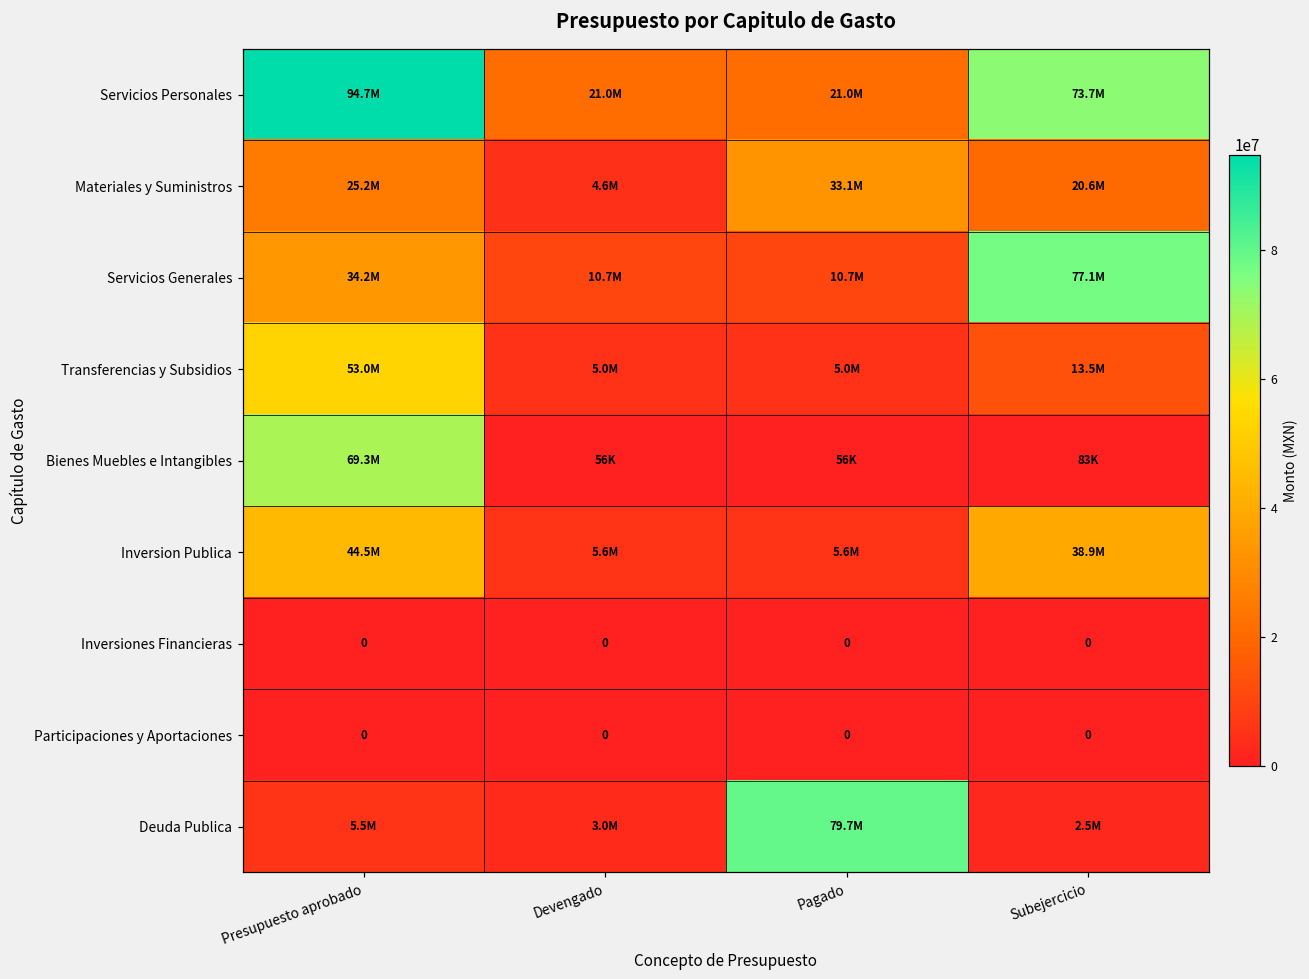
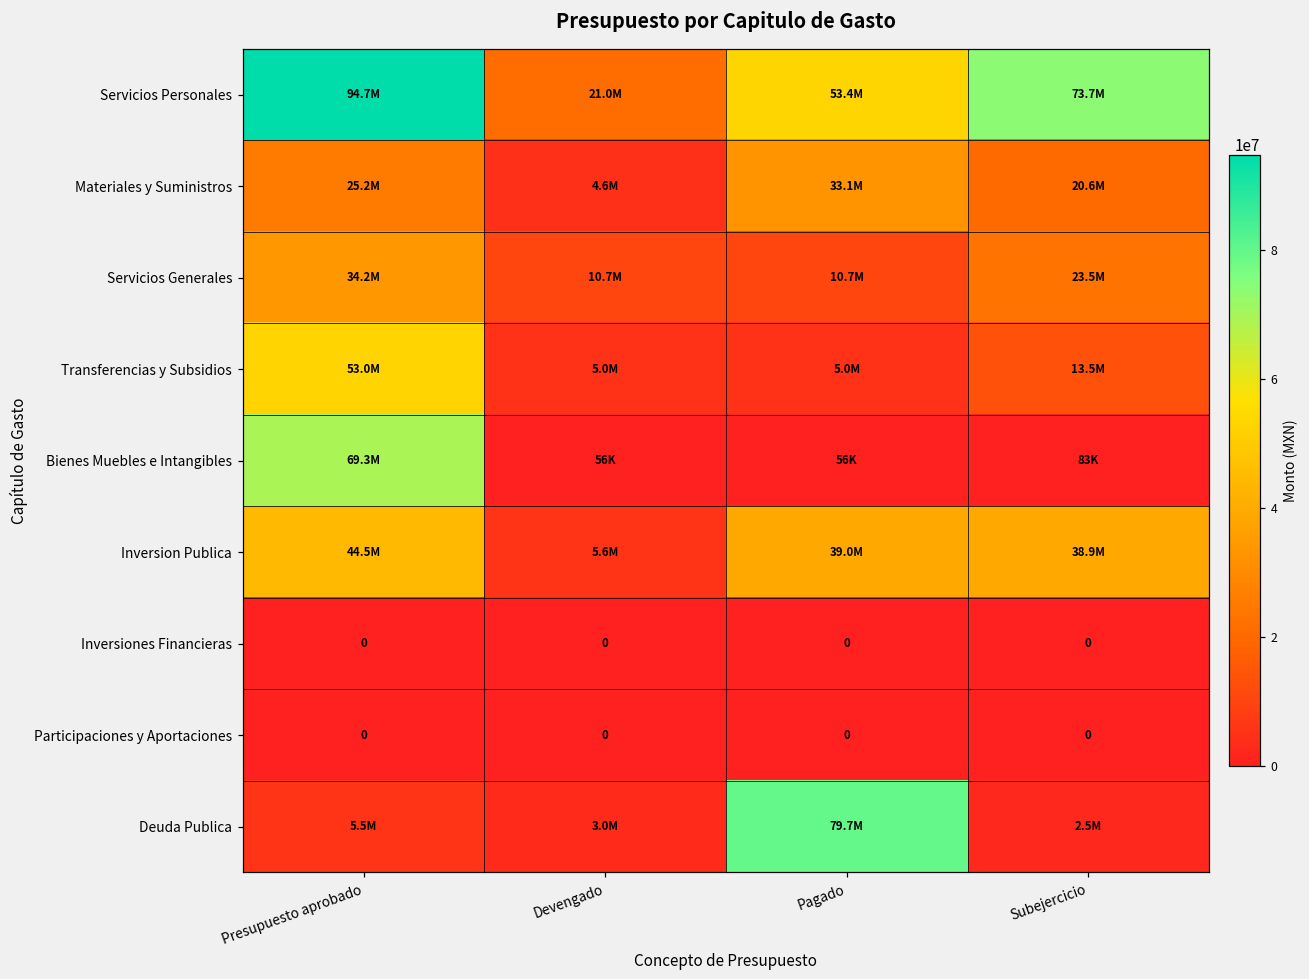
Servicios Personales, Pagado: 21.0M -> 53.4M
Servicios Generales, Subejercicio: 77.1M -> 23.5M
Inversion Publica, Pagado: 5.6M -> 39.0M
